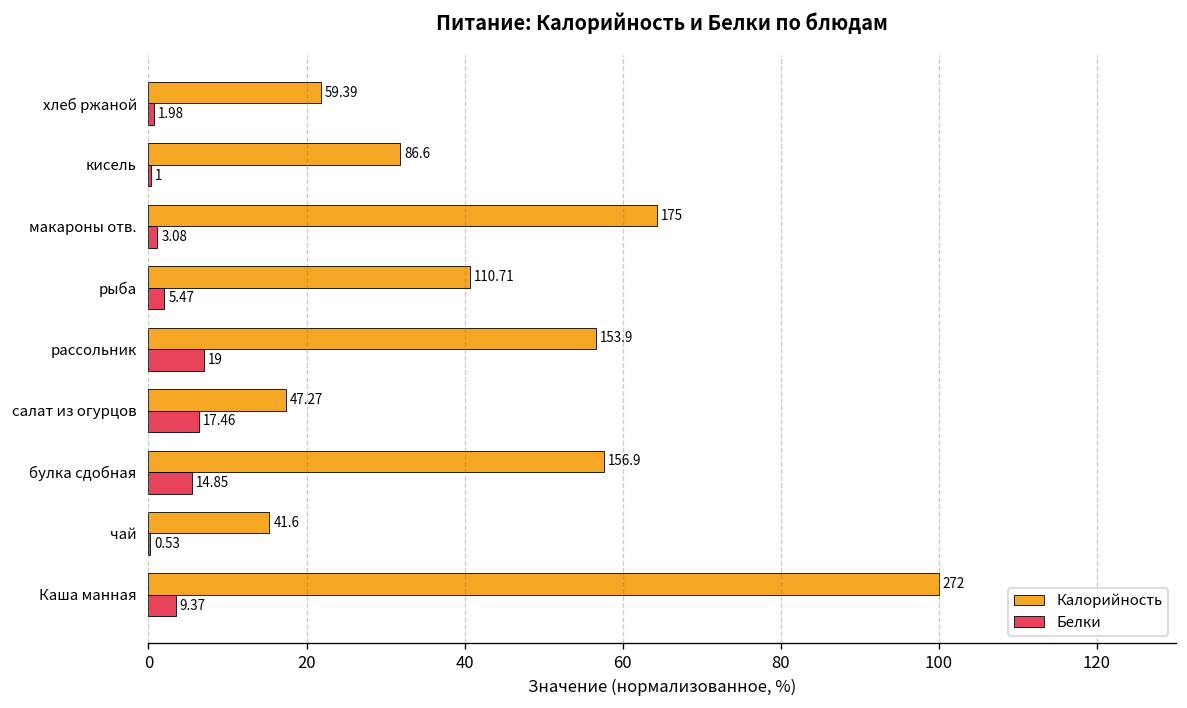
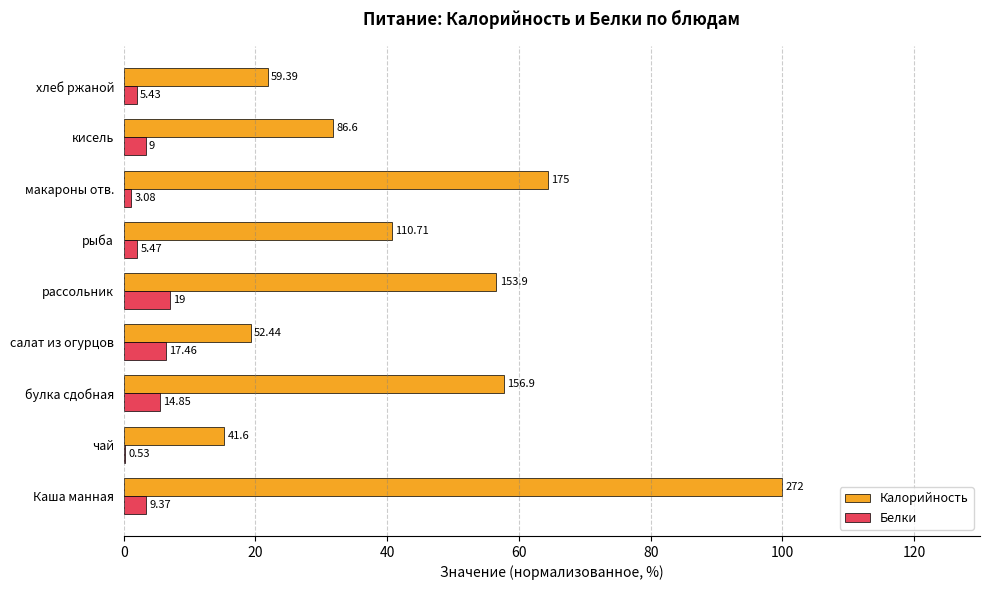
Белки, хлеб ржаной: 1.98 -> 5.43
Белки, кисель: 1 -> 9
Калорийность, салат из огурцов: 47.27 -> 52.44
